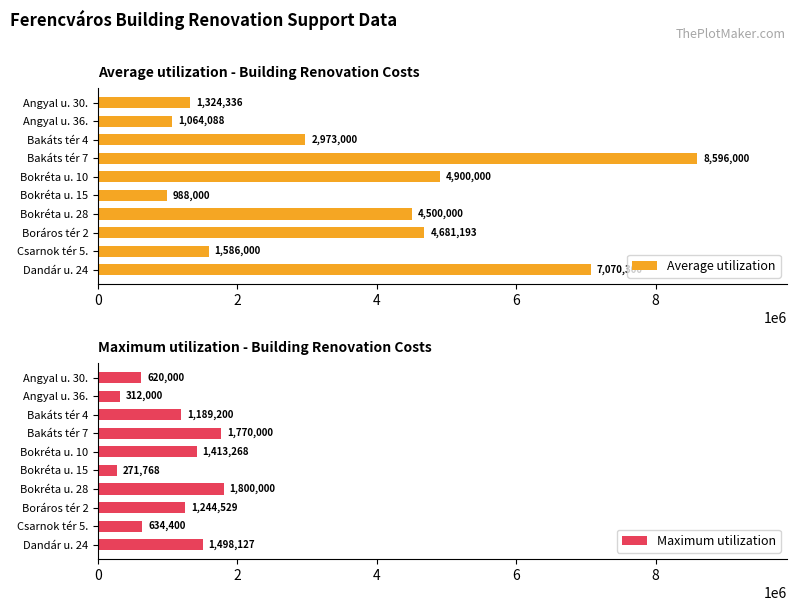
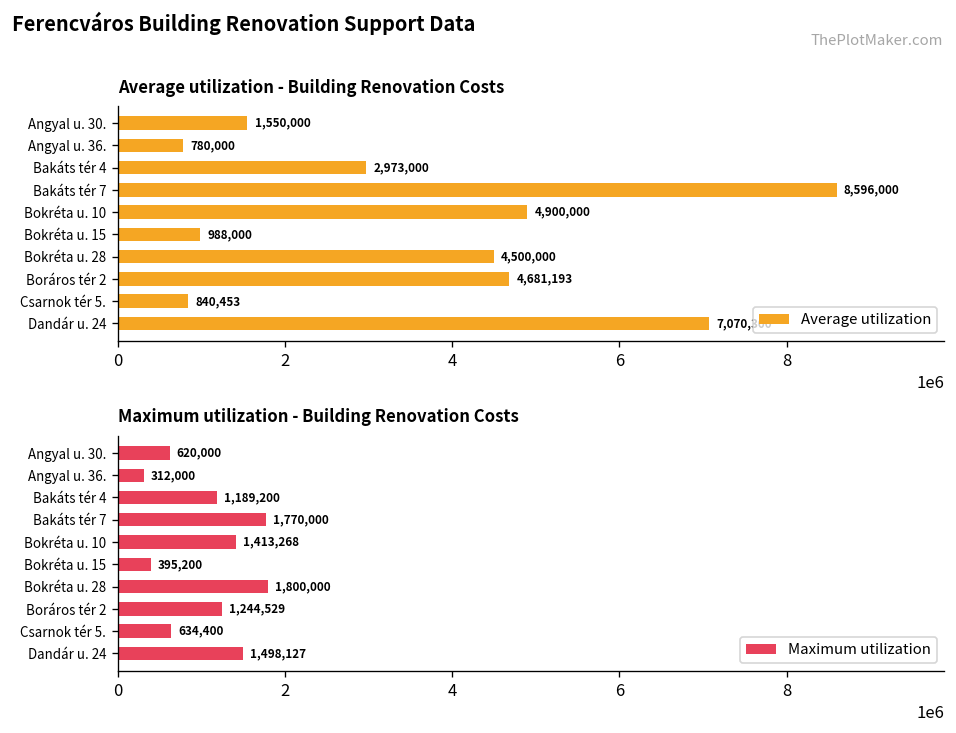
Average utilization - Building Renovation Costs, Angyal u. 30.: 1,324,336 -> 1,550,000
Average utilization - Building Renovation Costs, Angyal u. 36.: 1,064,088 -> 780,000
Average utilization - Building Renovation Costs, Csarnok tér 5.: 1,586,000 -> 840,453
Maximum utilization - Building Renovation Costs, Bokréta u. 15: 271,768 -> 395,200
